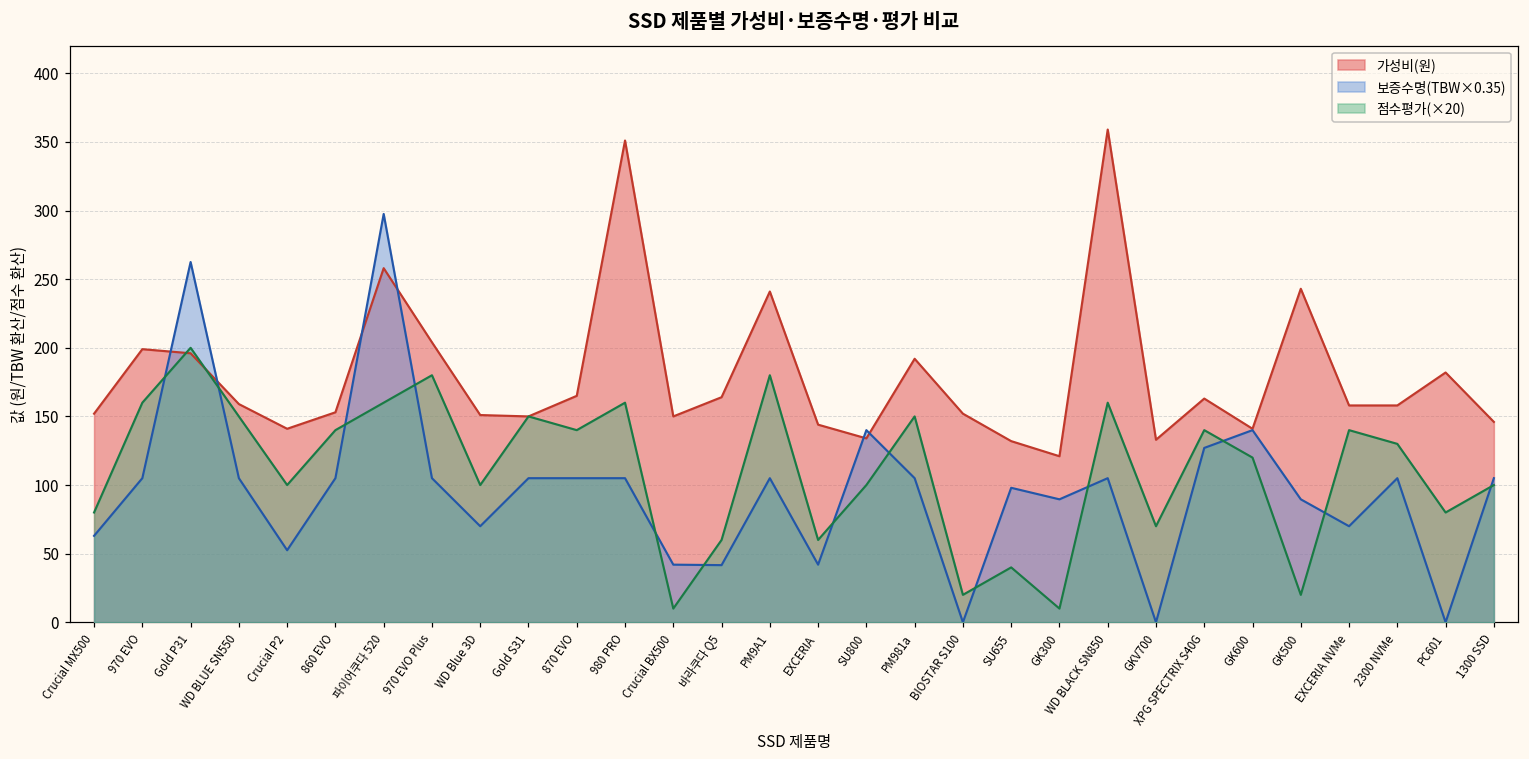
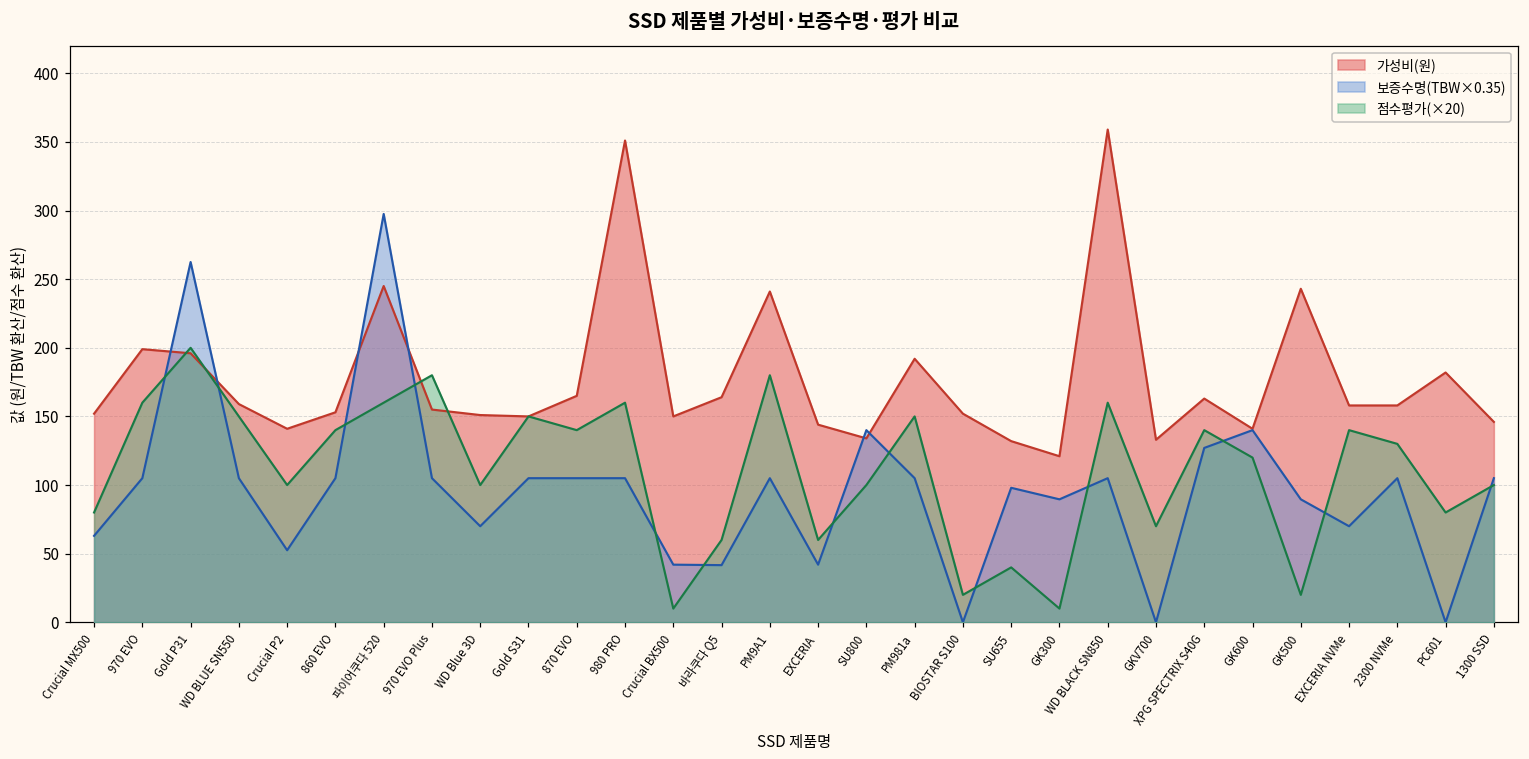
가성비(원), 파이어쿠다 520: 258 -> 245
가성비(원), 970 EVO Plus: 204 -> 155
